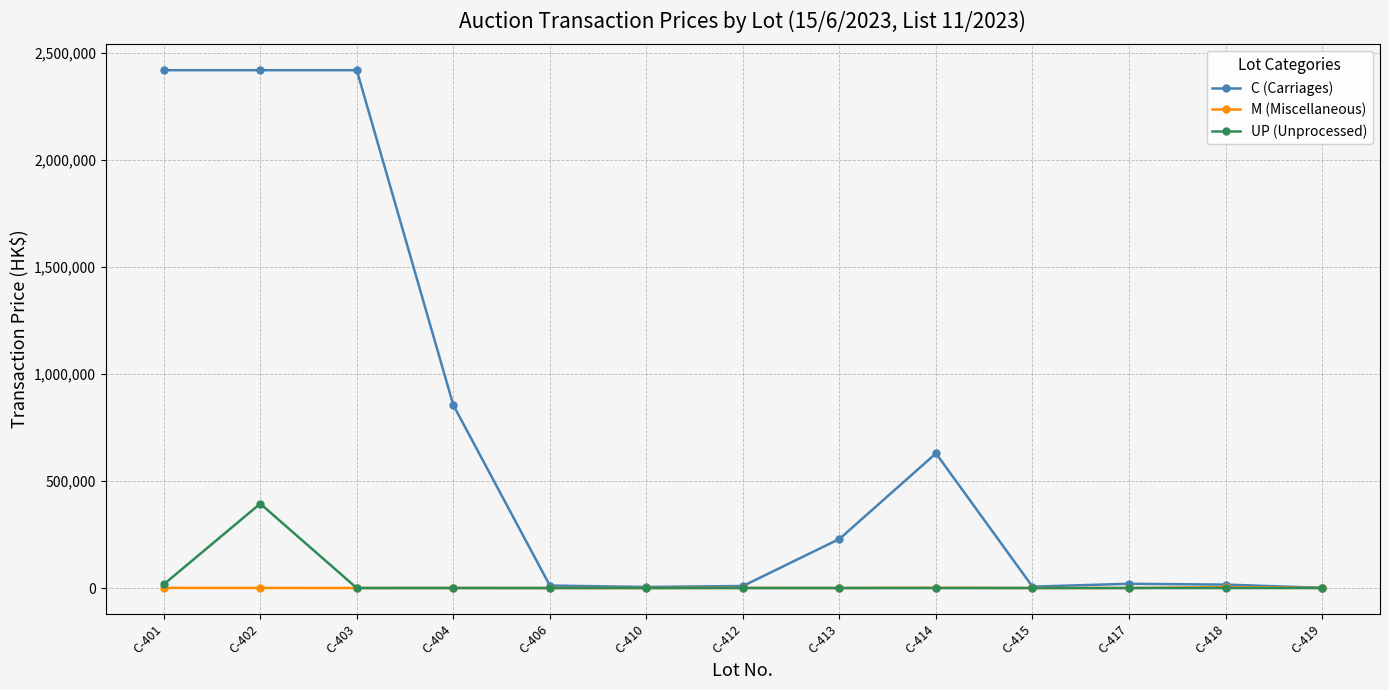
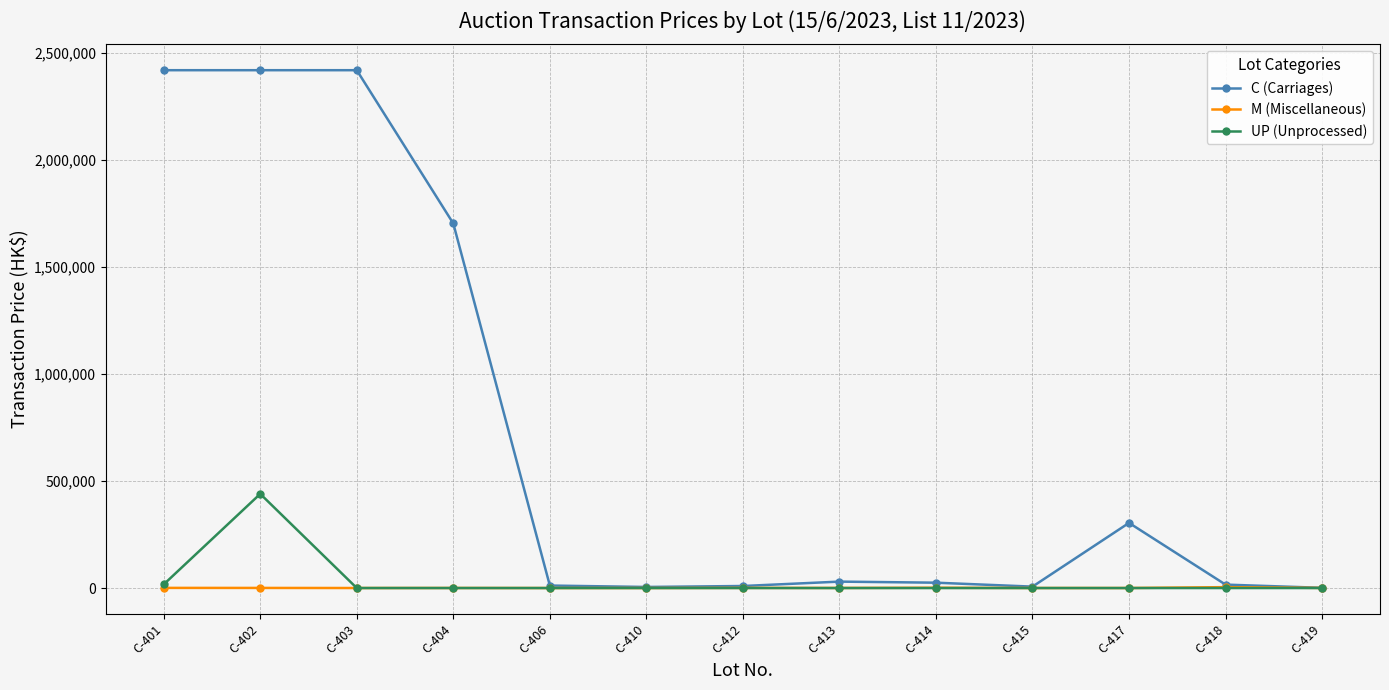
UP (Unprocessed), C-402: 390,000 -> 440,000
C (Carriages), C-404: 860,000 -> 1,700,000
C (Carriages), C-413: 230,000 -> 30,000
C (Carriages), C-414: 630,000 -> 30,000
C (Carriages), C-417: 20,000 -> 300,000
